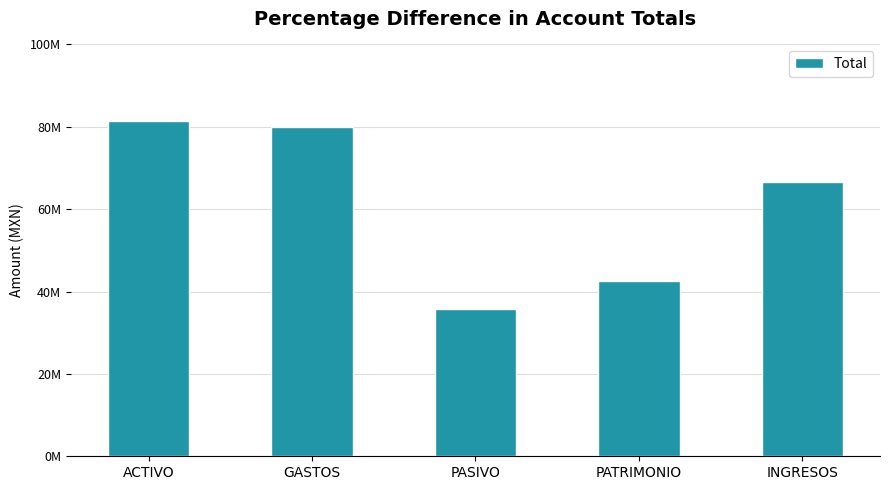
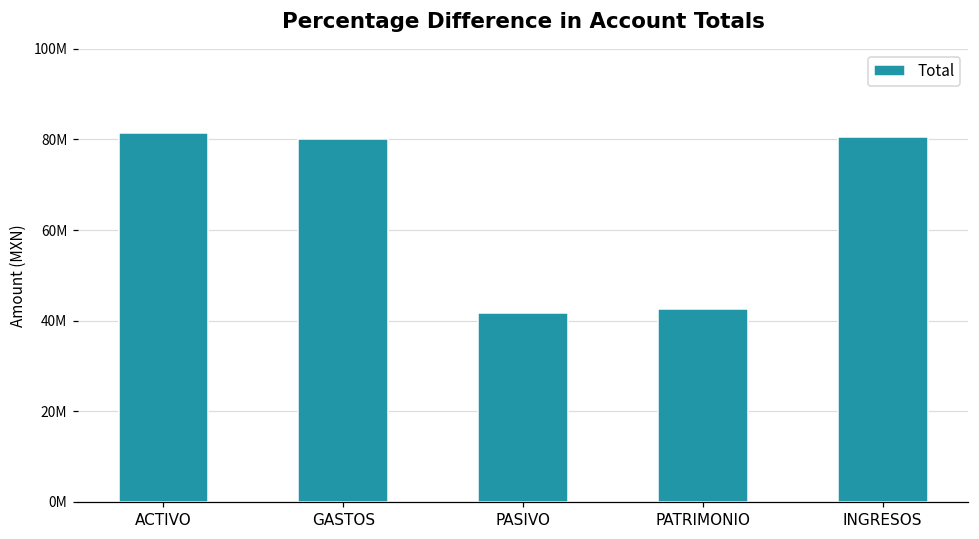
PASIVO: 36000000 -> 42000000
INGRESOS: 66000000 -> 81000000
